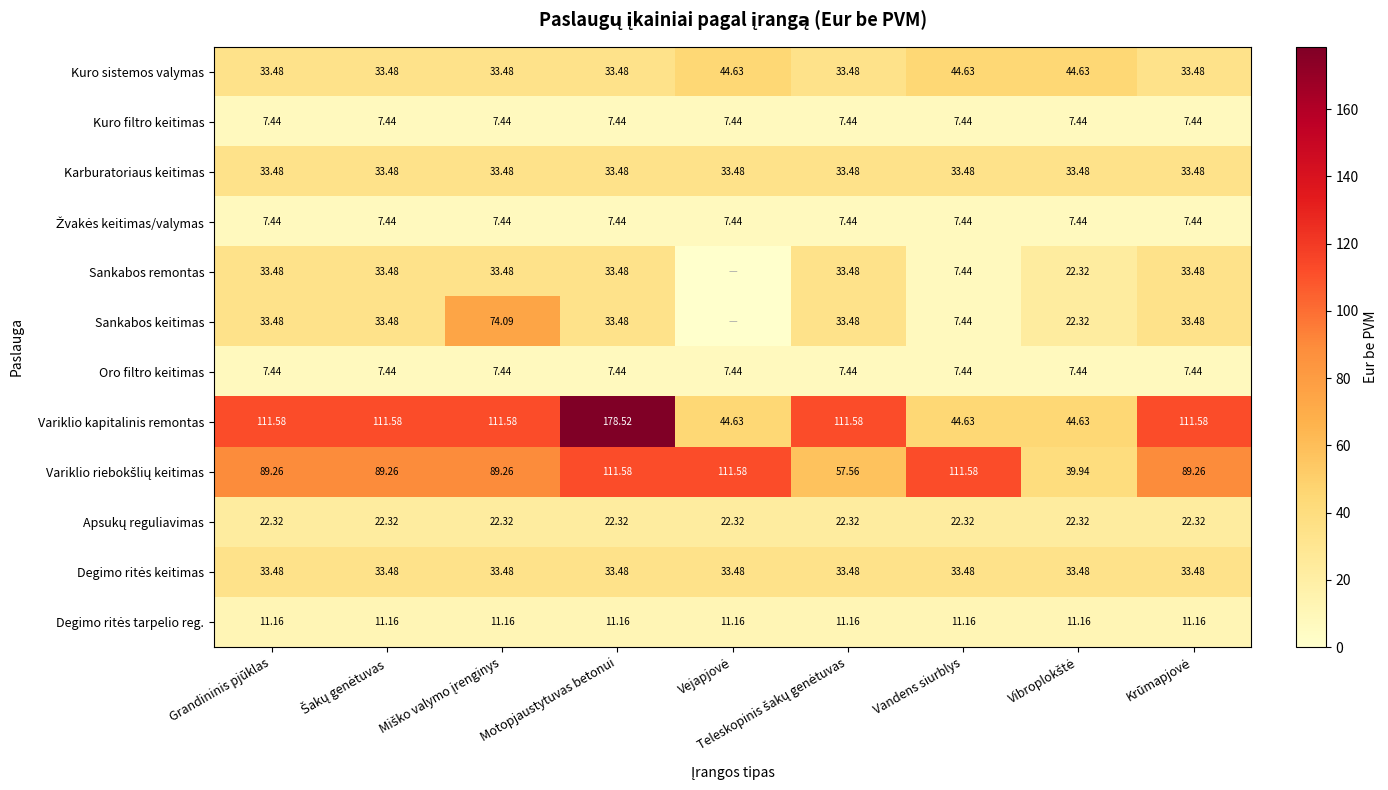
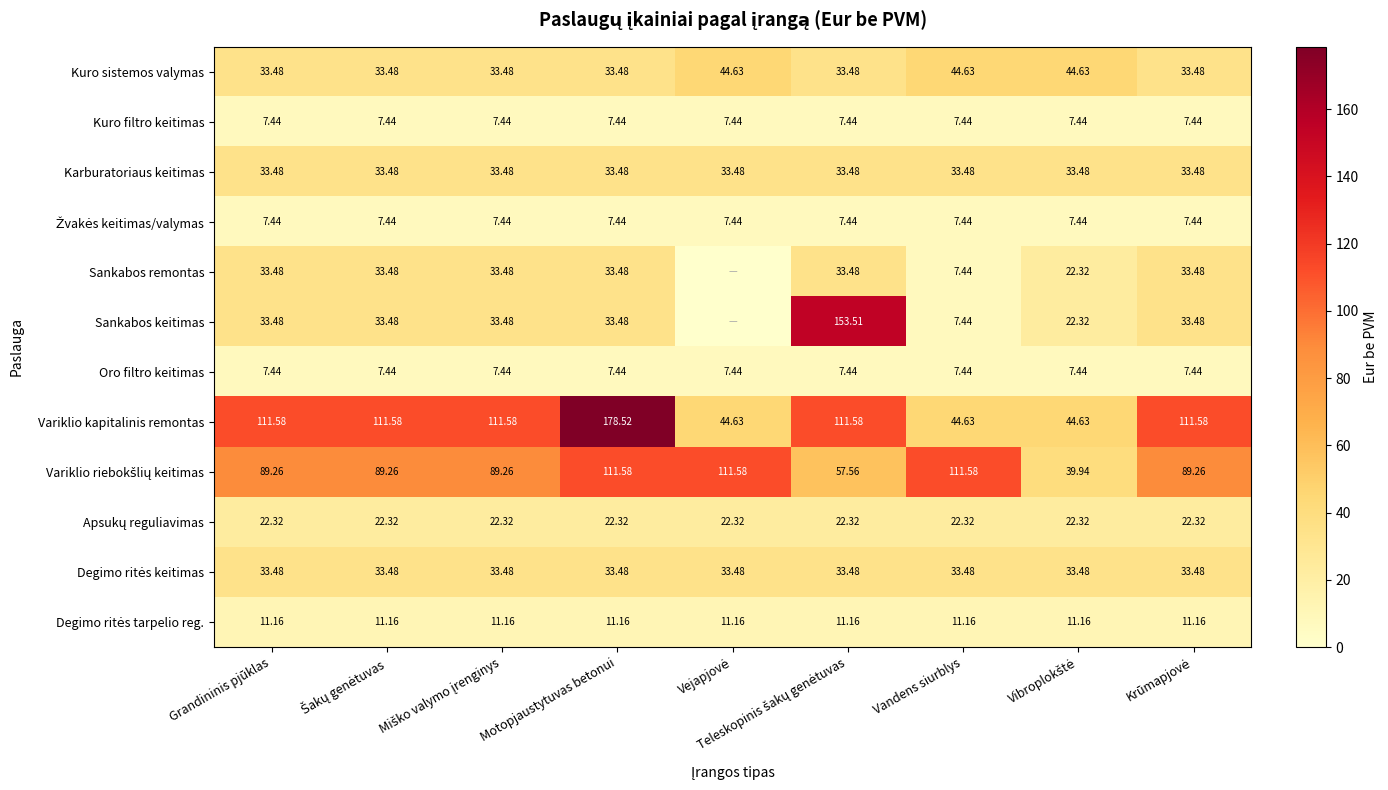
Sankabos keitimas, Miško valymo įrenginys: 74.09 -> 33.48
Sankabos keitimas, Teleskopinis šakų genėtuvas: 33.48 -> 153.51
